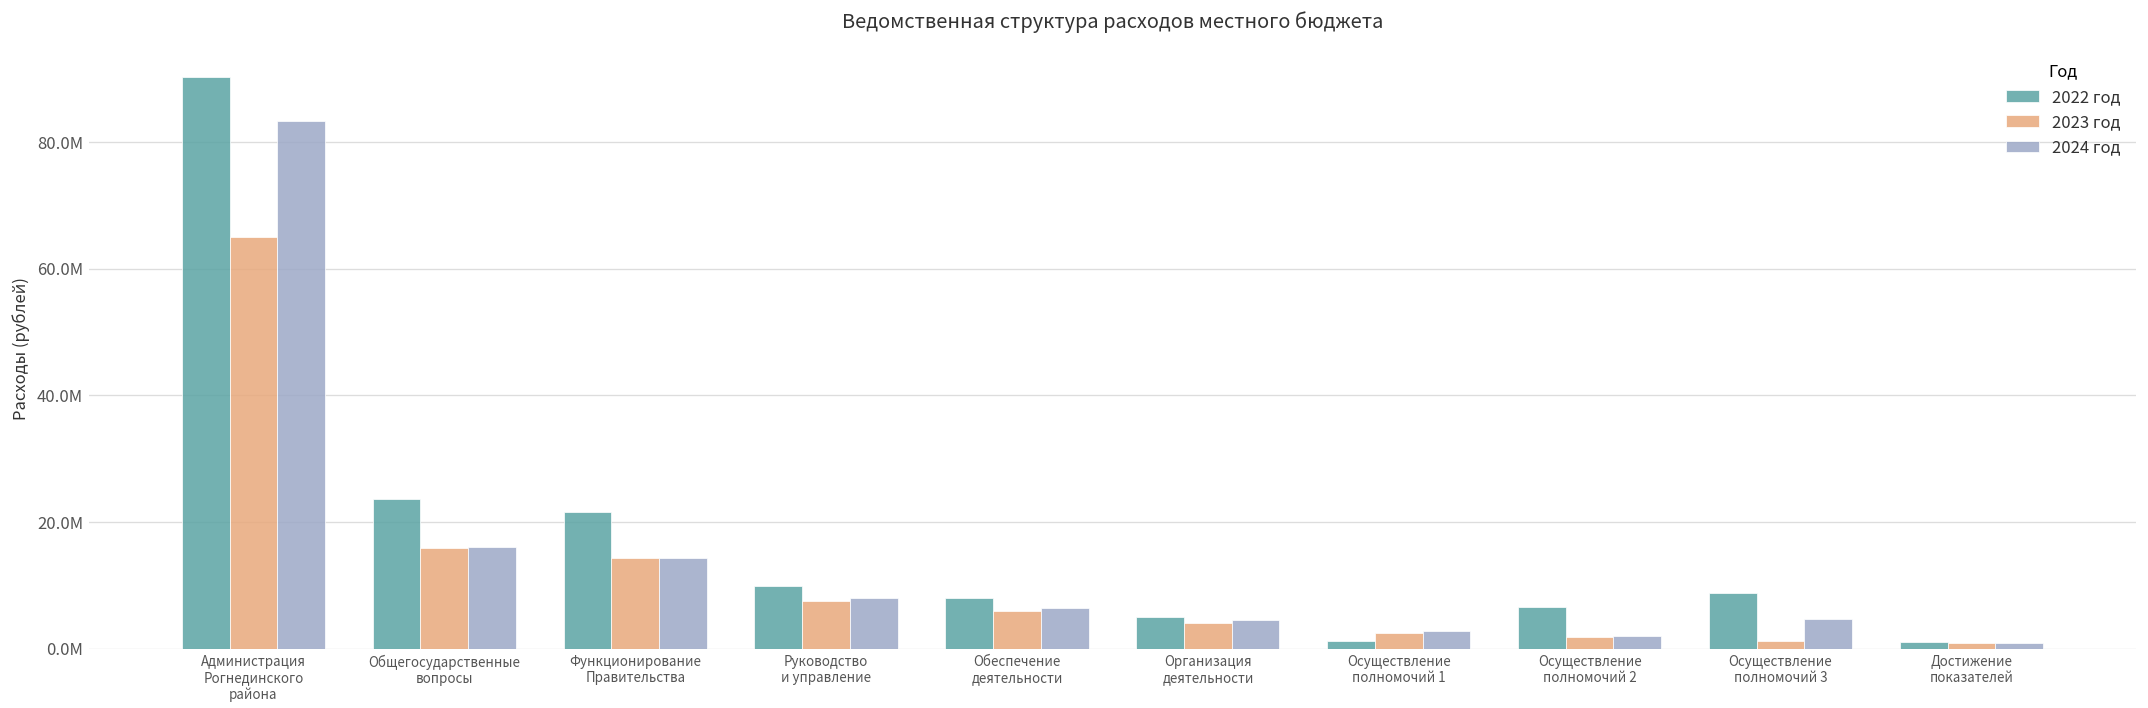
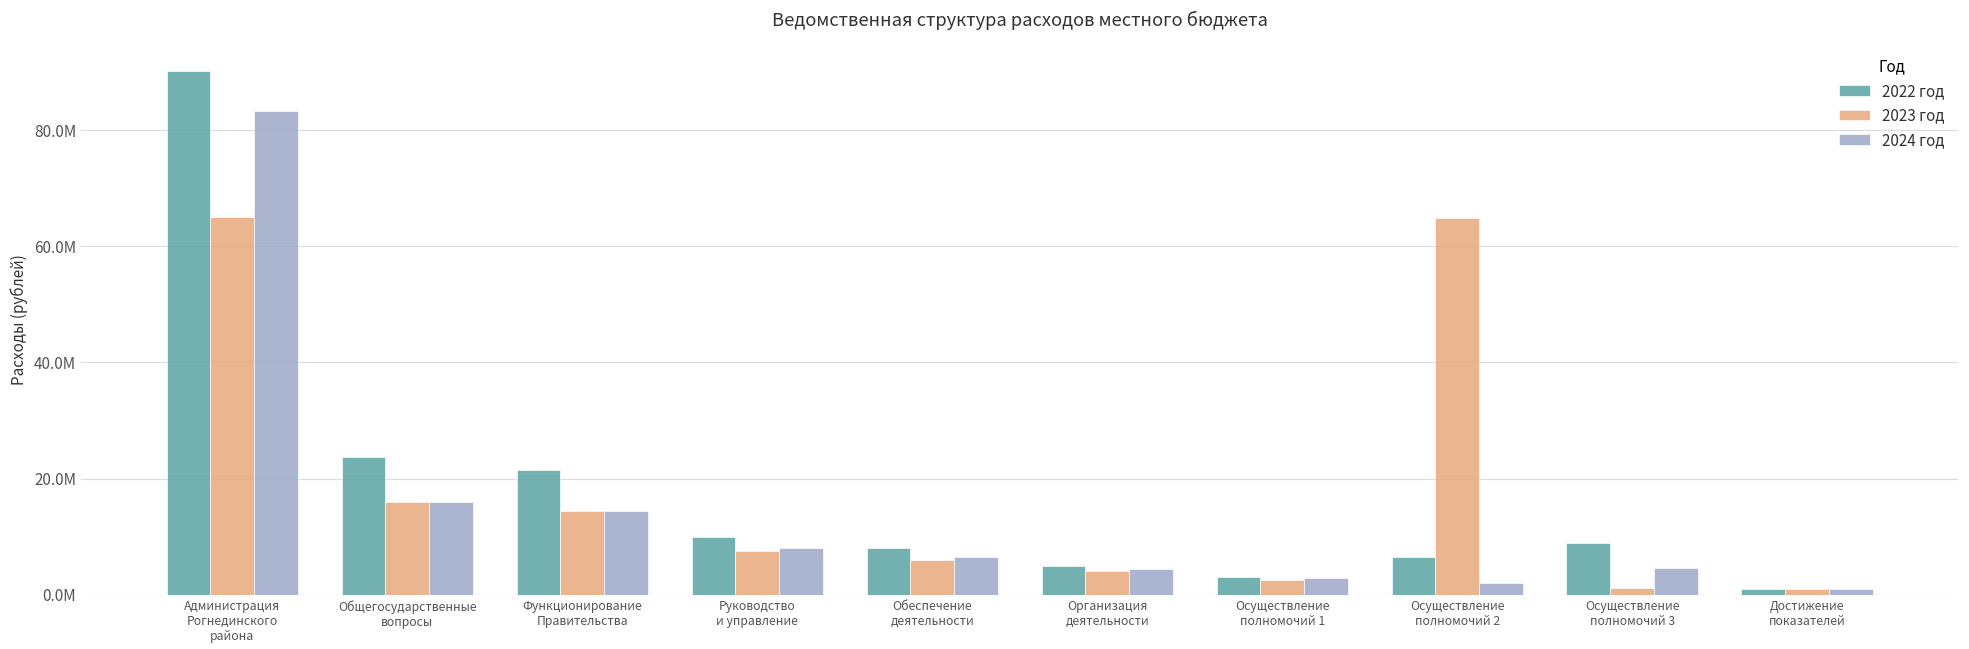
2022 год, Осуществление полномочий 1: 1000000 -> 3000000
2023 год, Осуществление полномочий 2: 2000000 -> 65000000
